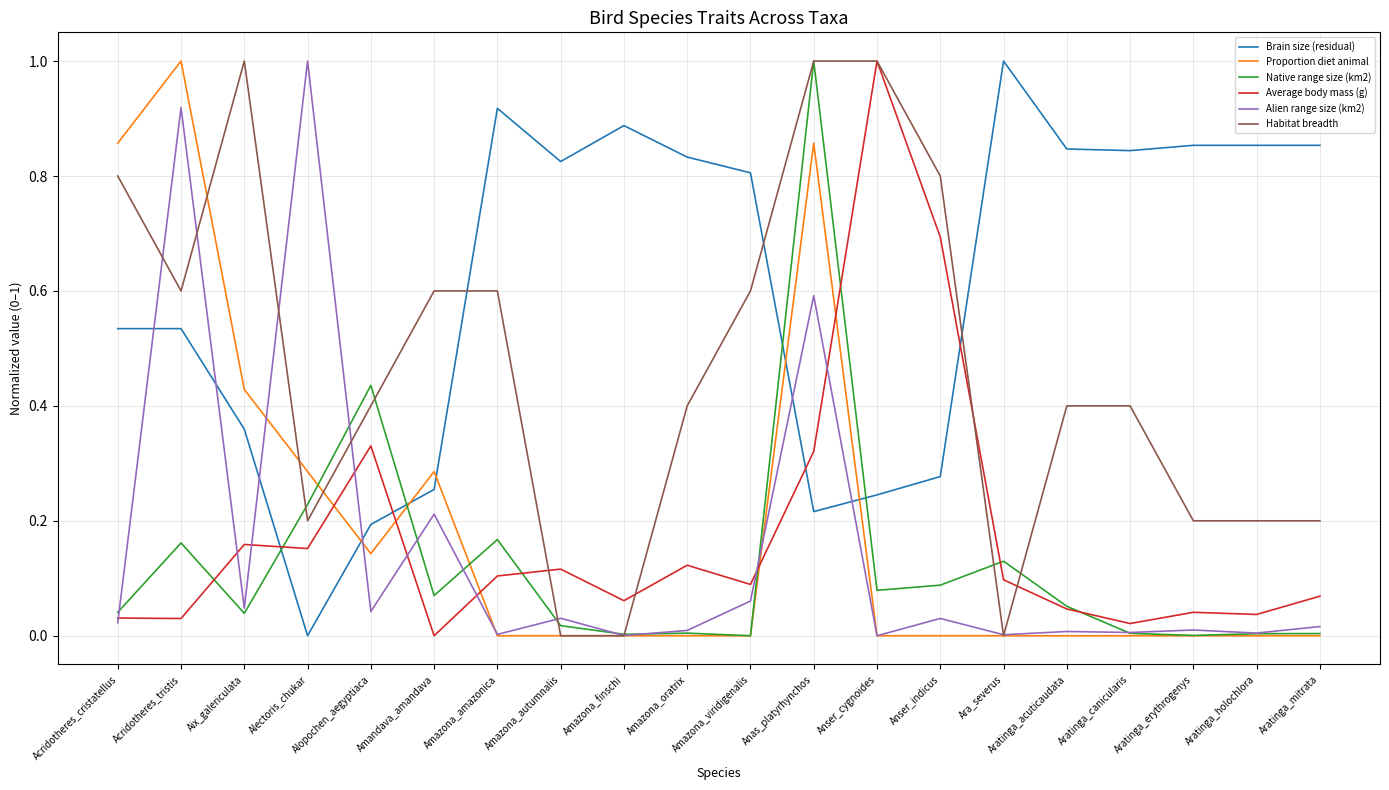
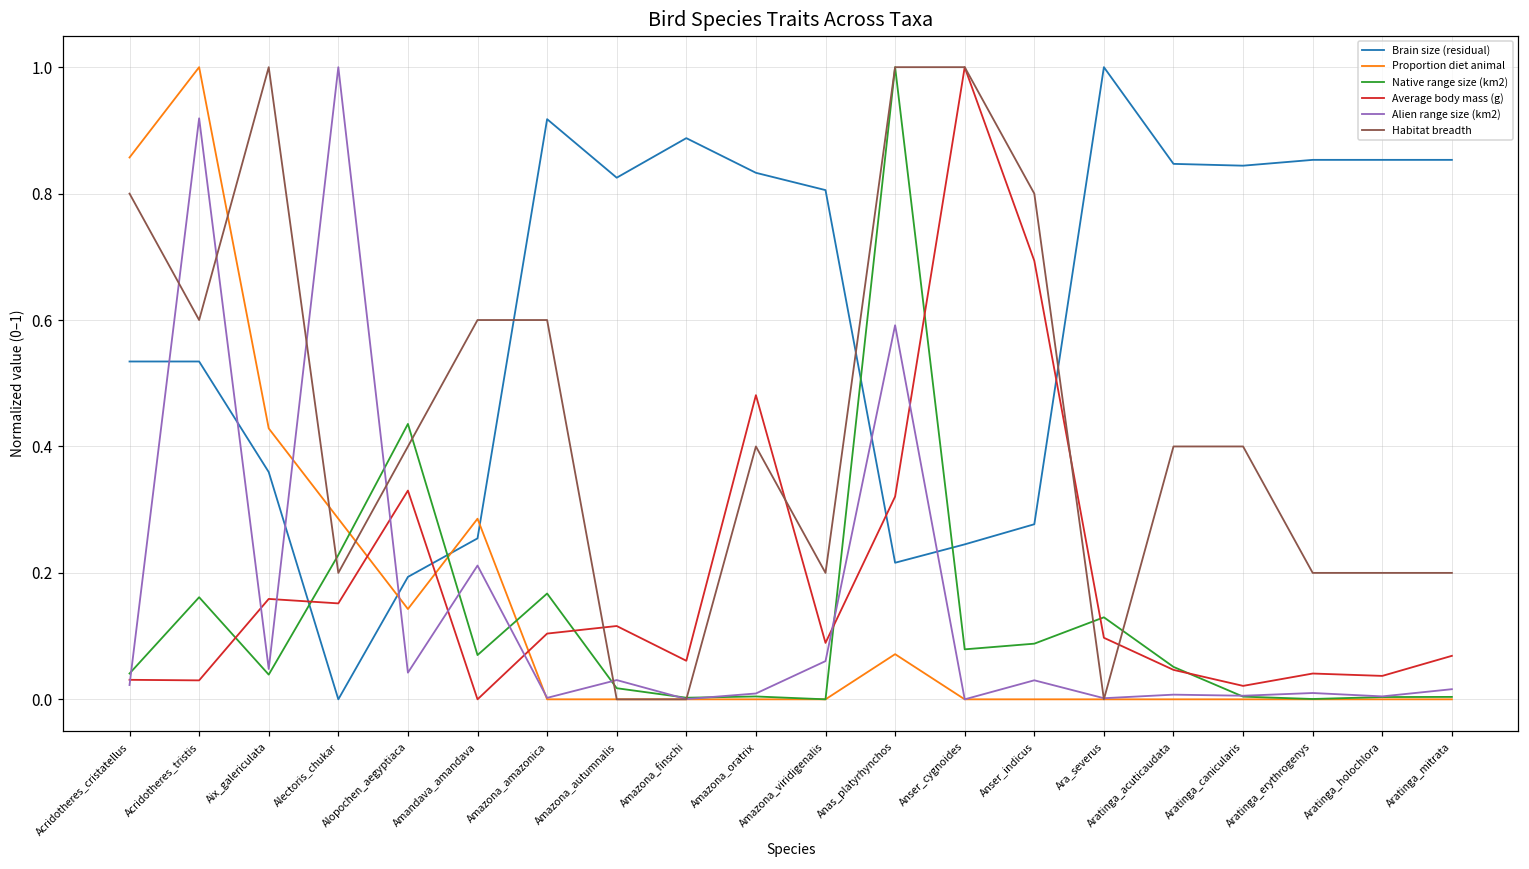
Average body mass (g), Amazona_oratrix: 0.12 -> 0.48
Habitat breadth, Amazona_viridigenalis: 0.60 -> 0.20
Proportion diet animal, Anas_platyrhynchos: 0.86 -> 0.07
